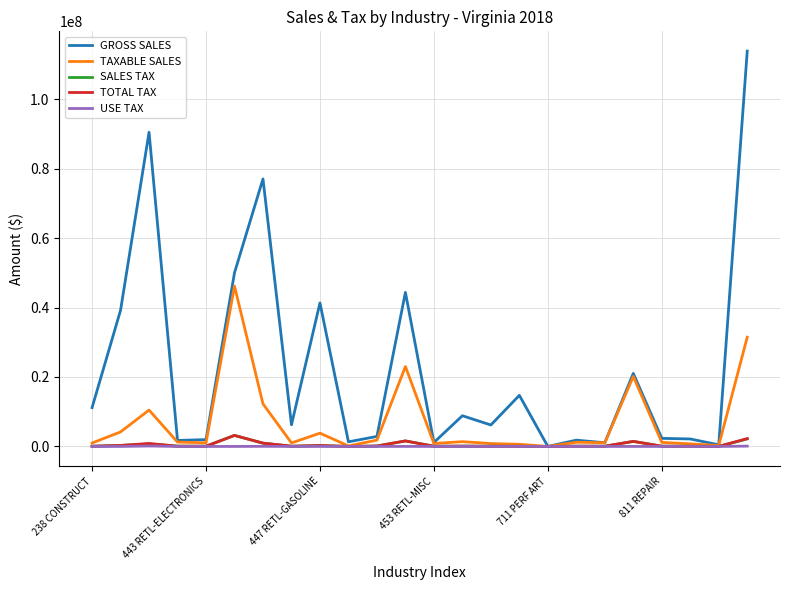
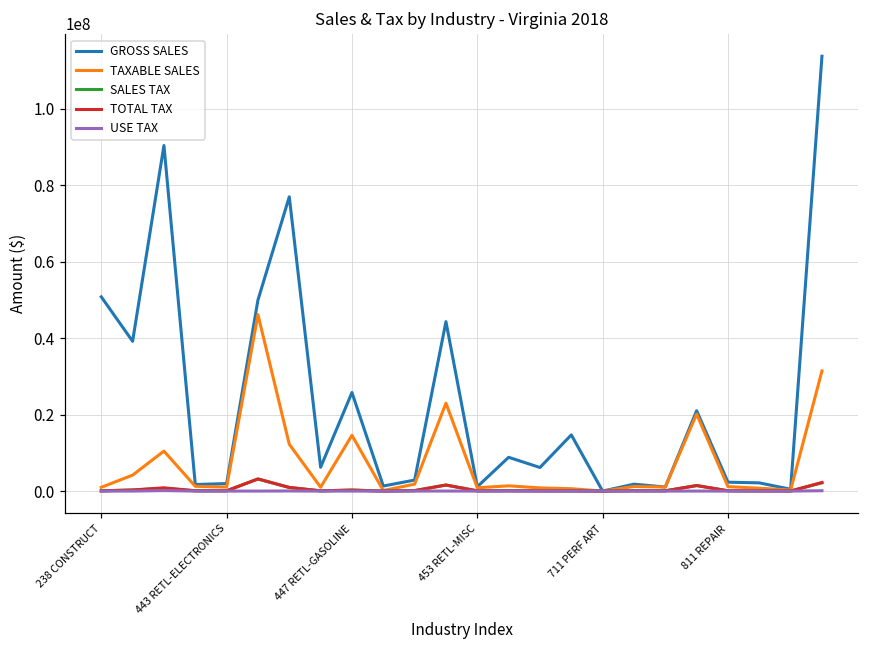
GROSS SALES, 238 CONSTRUCT: 11000000 -> 51000000
GROSS SALES, 447 RETL-GASOLINE: 41000000 -> 26000000
TAXABLE SALES, 447 RETL-GASOLINE: 4000000 -> 15000000
